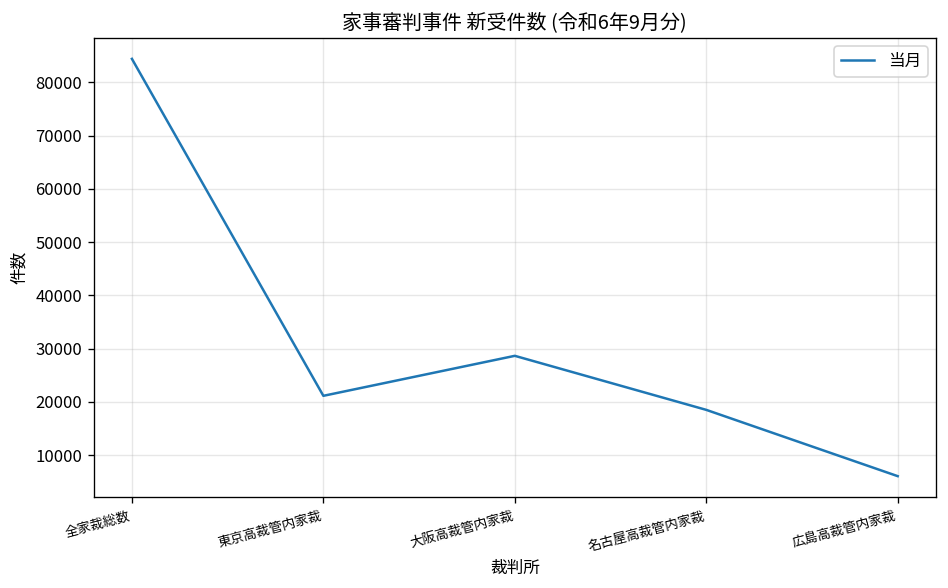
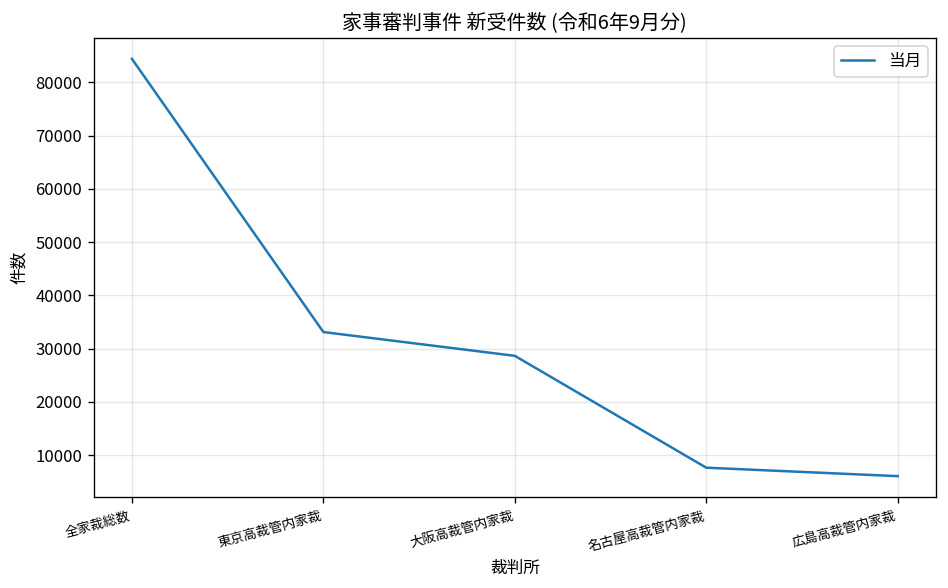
東京高裁管内家裁: 21000 -> 33000
名古屋高裁管内家裁: 19000 -> 8000
